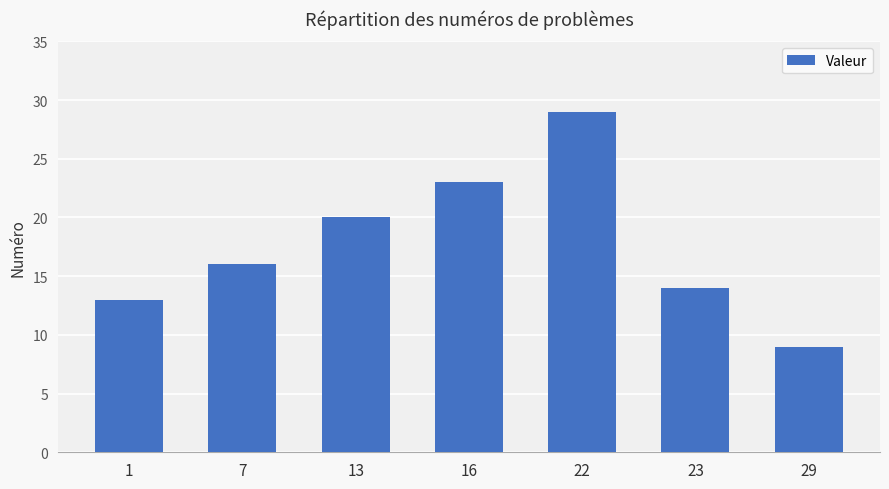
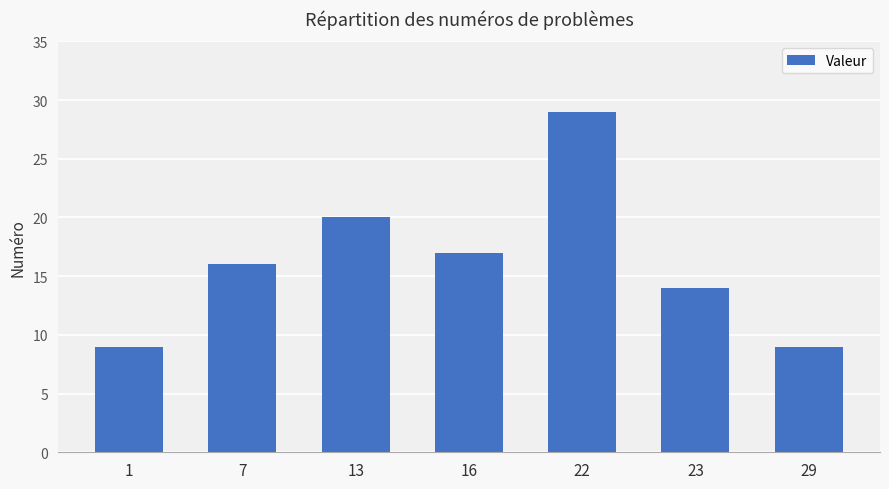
1: 13 -> 9
16: 23 -> 17
